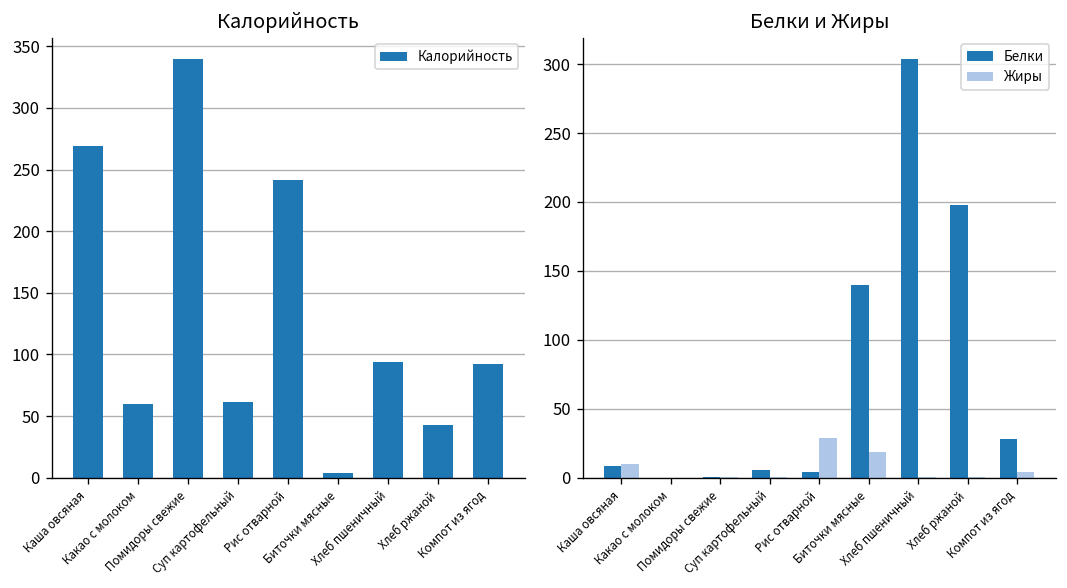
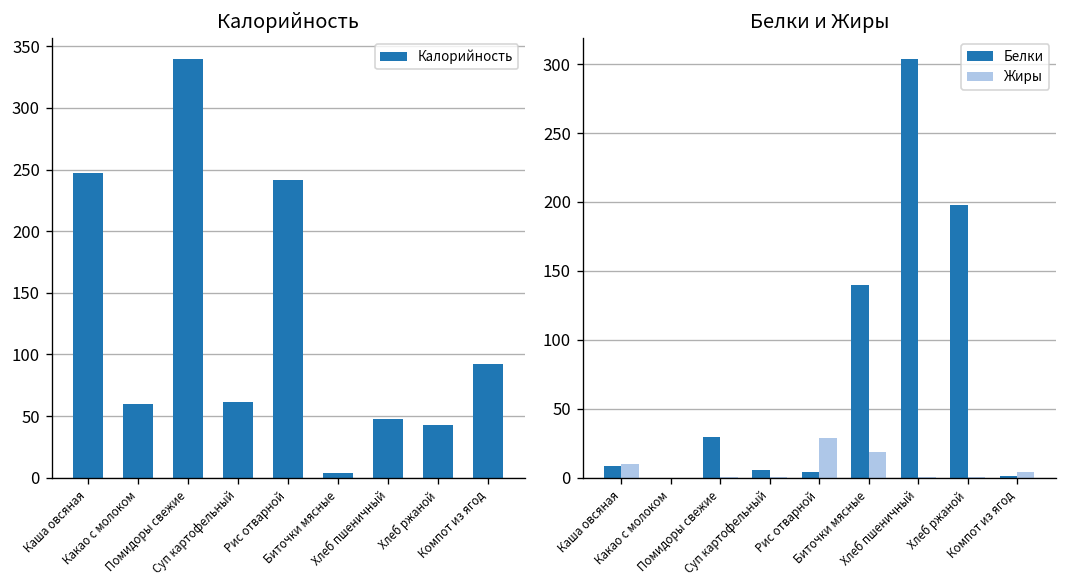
Калорийность, Каша овсяная: 269 -> 247
Калорийность, Хлеб пшеничный: 94 -> 48
Белки и Жиры, Белки, Помидоры свежие: 0 -> 29
Белки и Жиры, Белки, Компот из ягод: 28 -> 1
